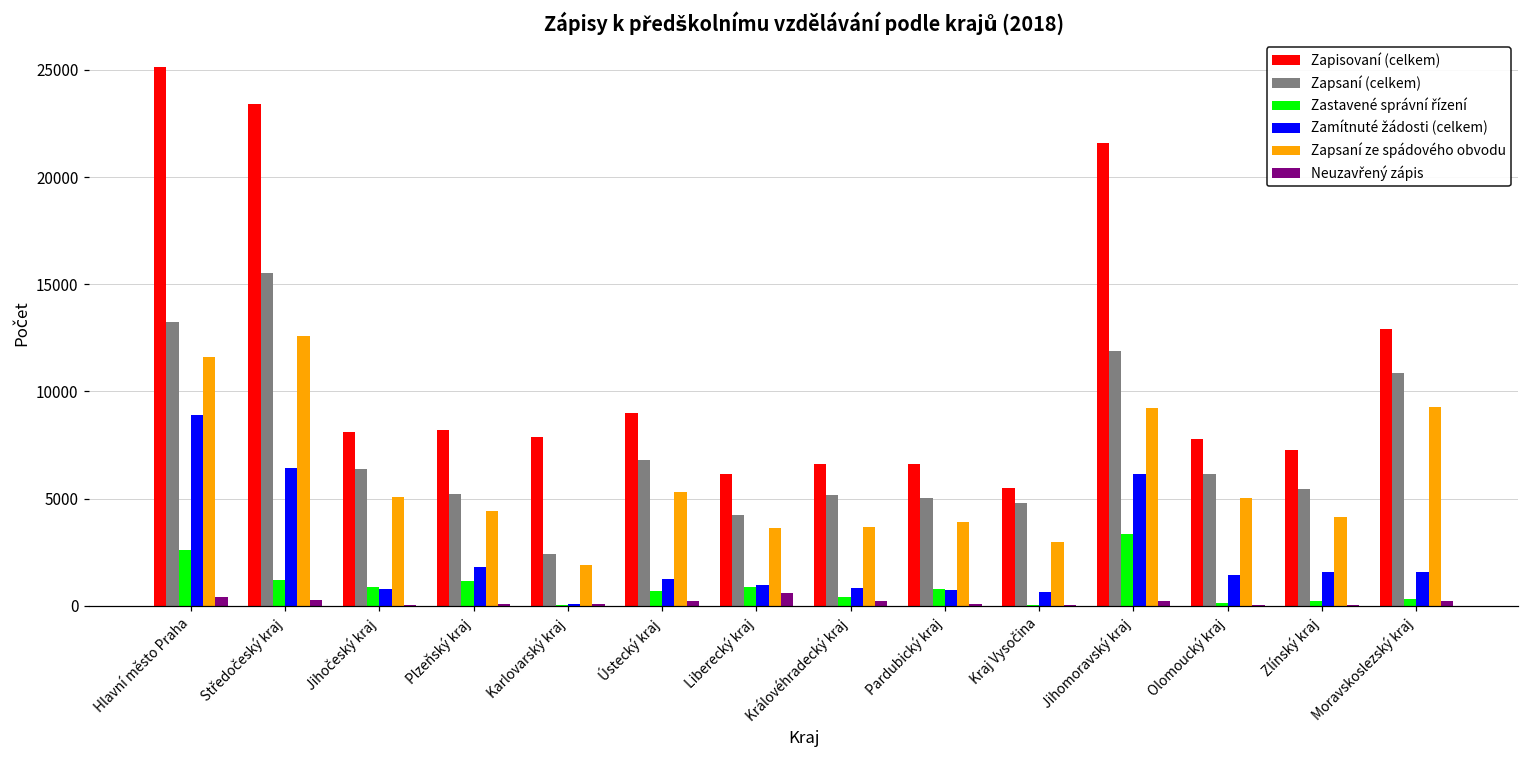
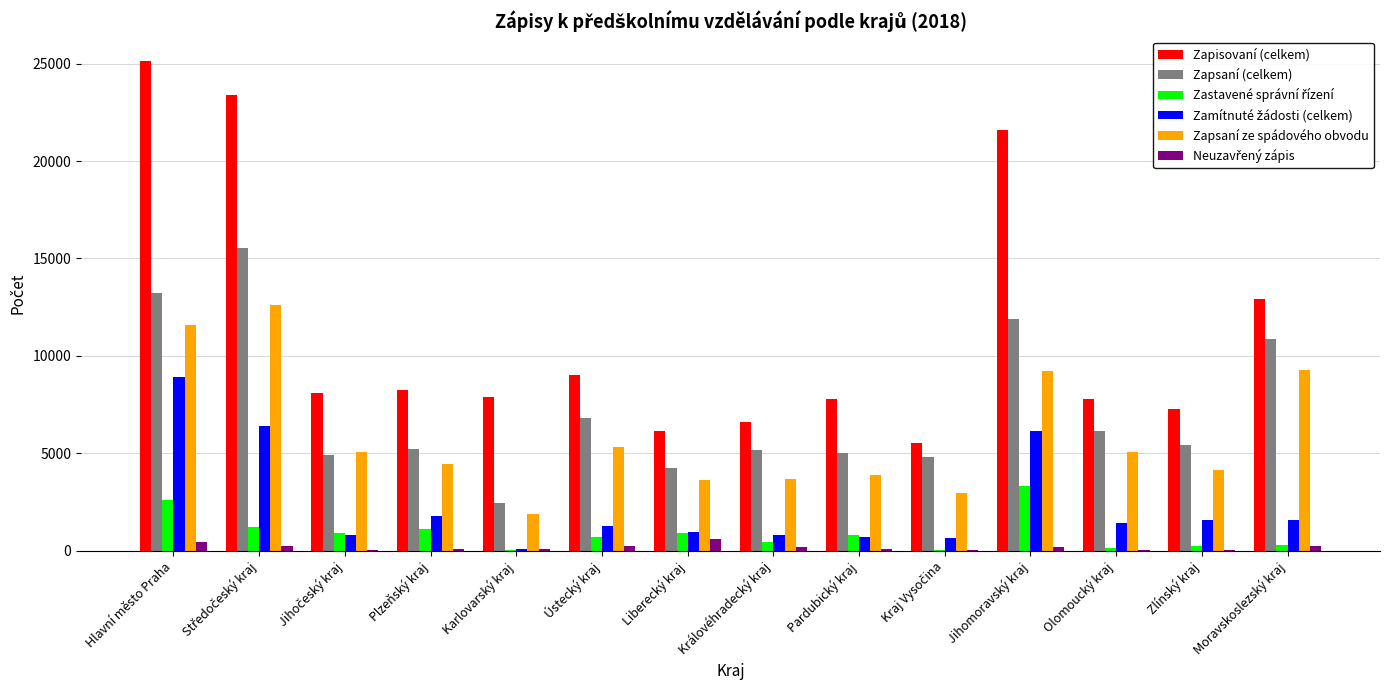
Zapsaní (celkem), Jihočeský kraj: 6400 -> 4900
Zapisovaní (celkem), Pardubický kraj: 6600 -> 7800
